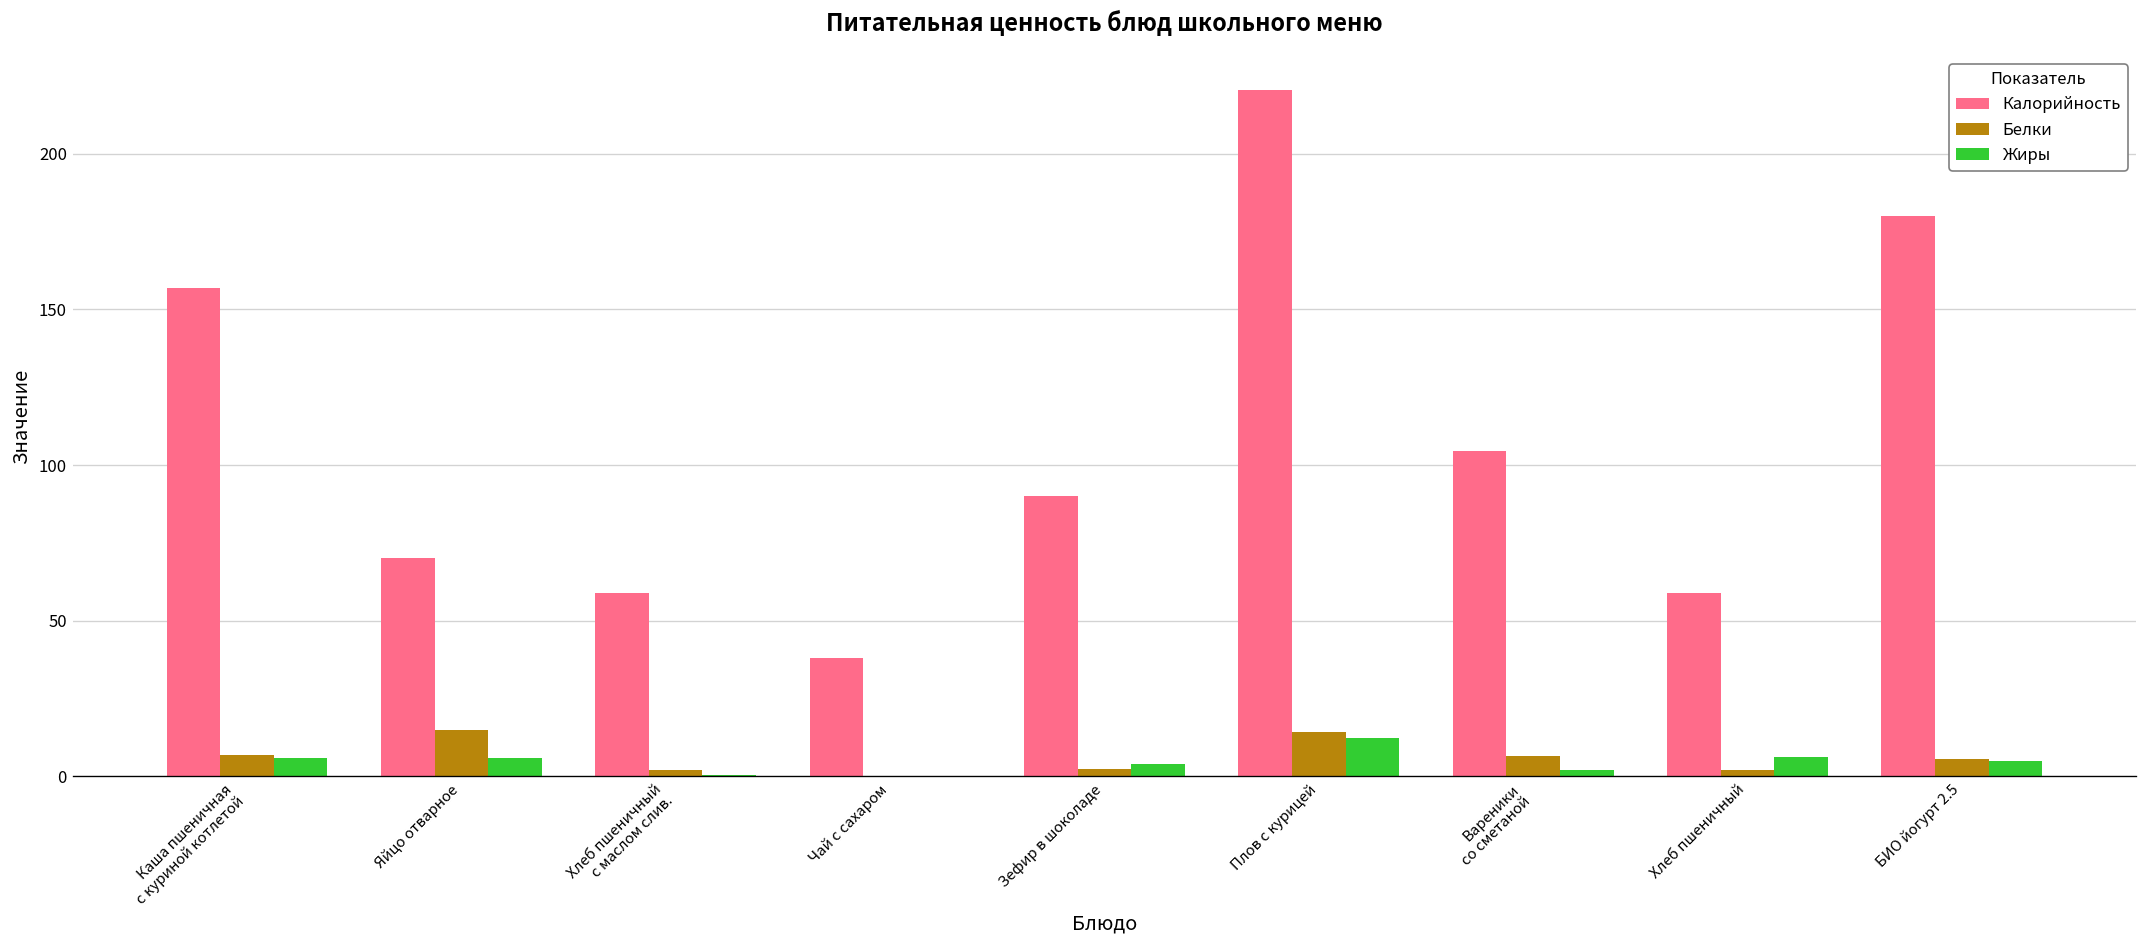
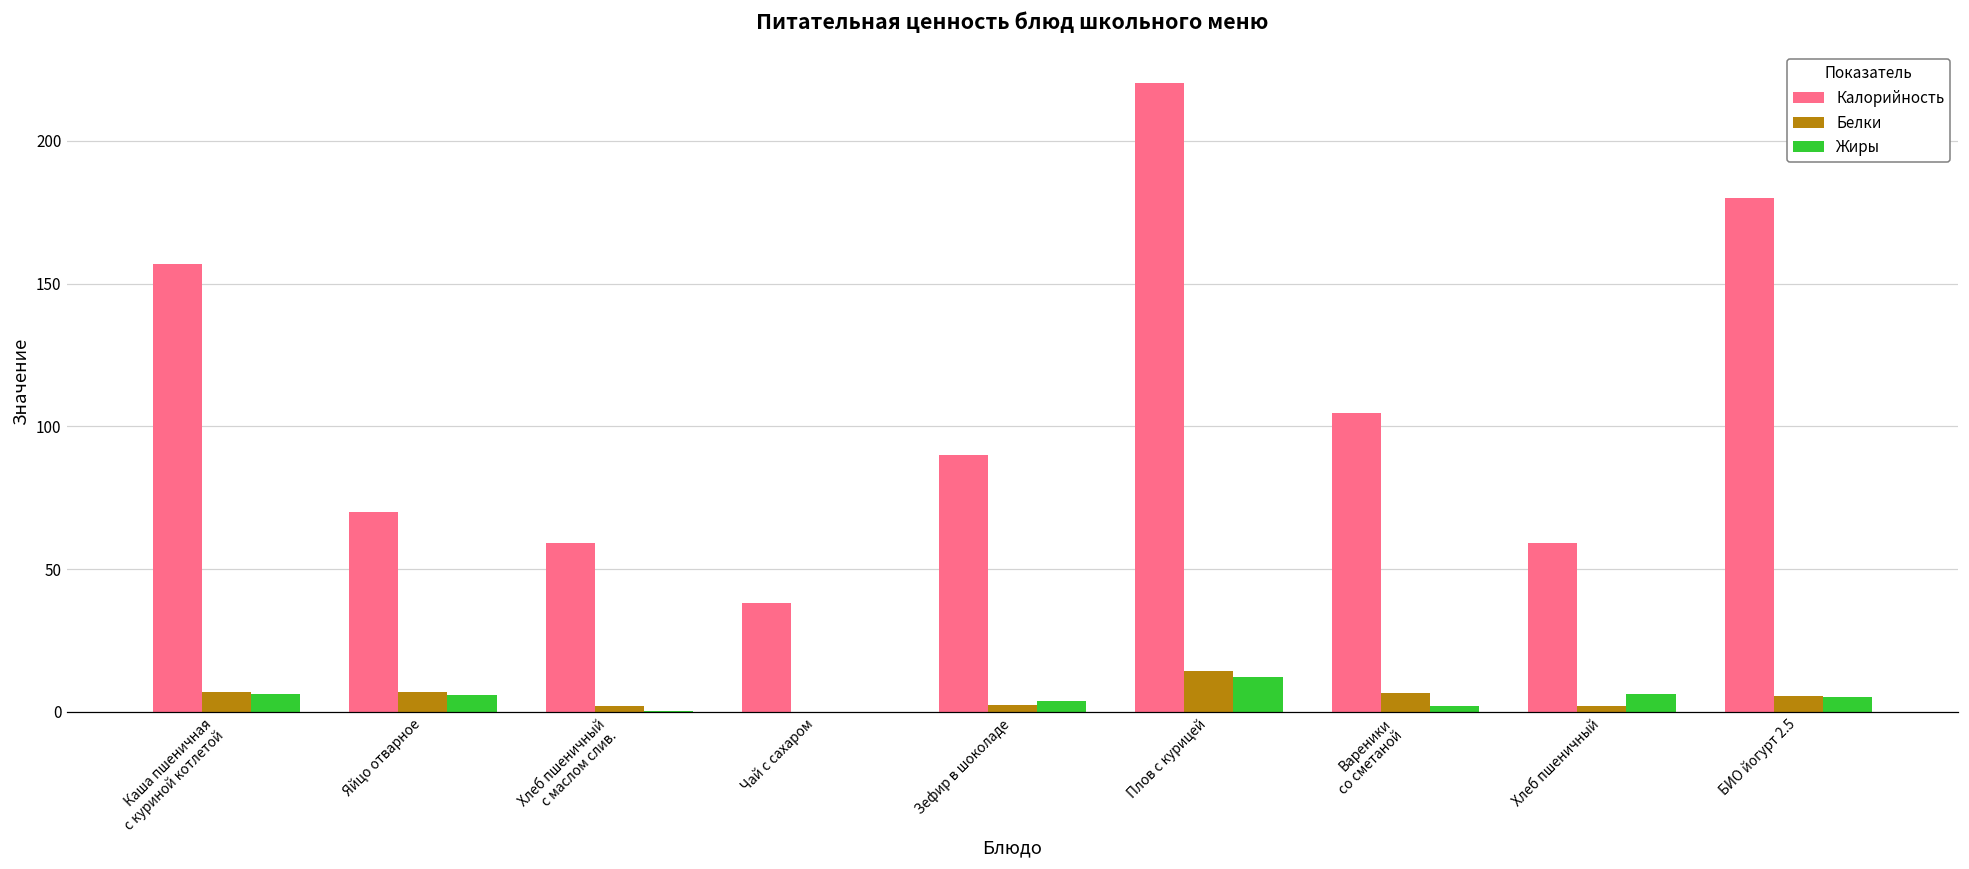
Белки, Яйцо отварное: 15 -> 7
